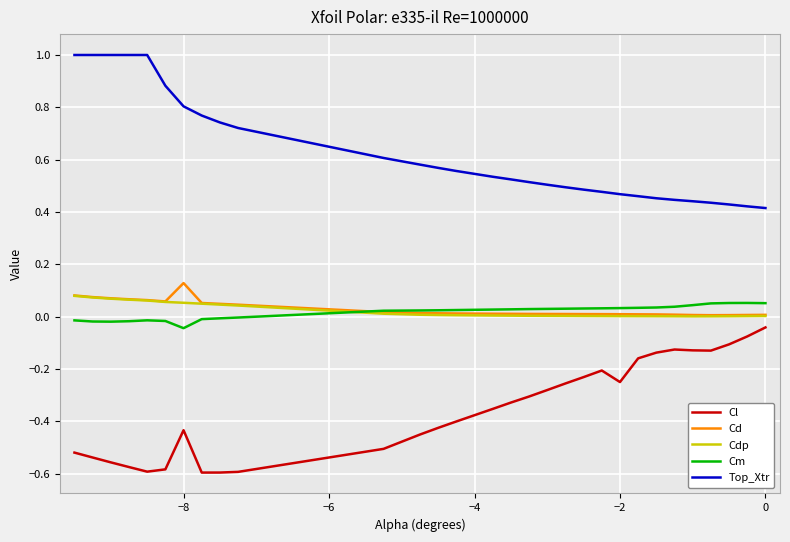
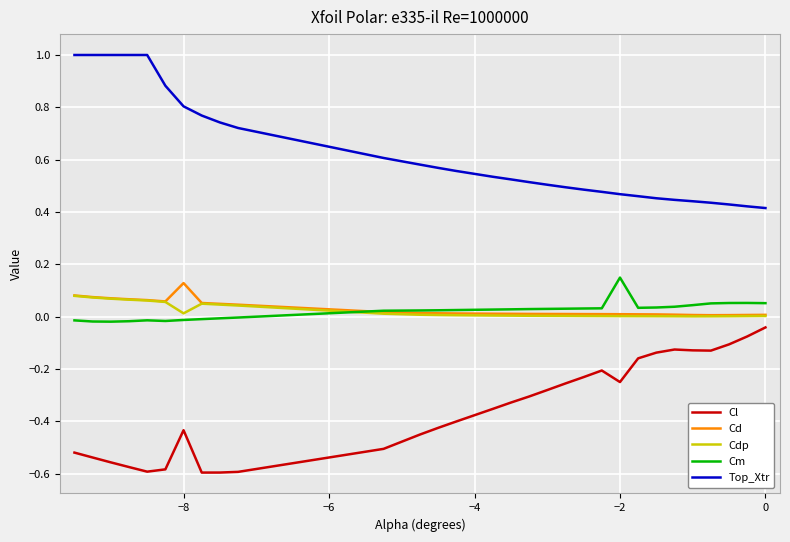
Cdp, −8: 0.05 -> 0.01
Cm, −8: -0.04 -> -0.01
Cm, −2: 0.03 -> 0.15
